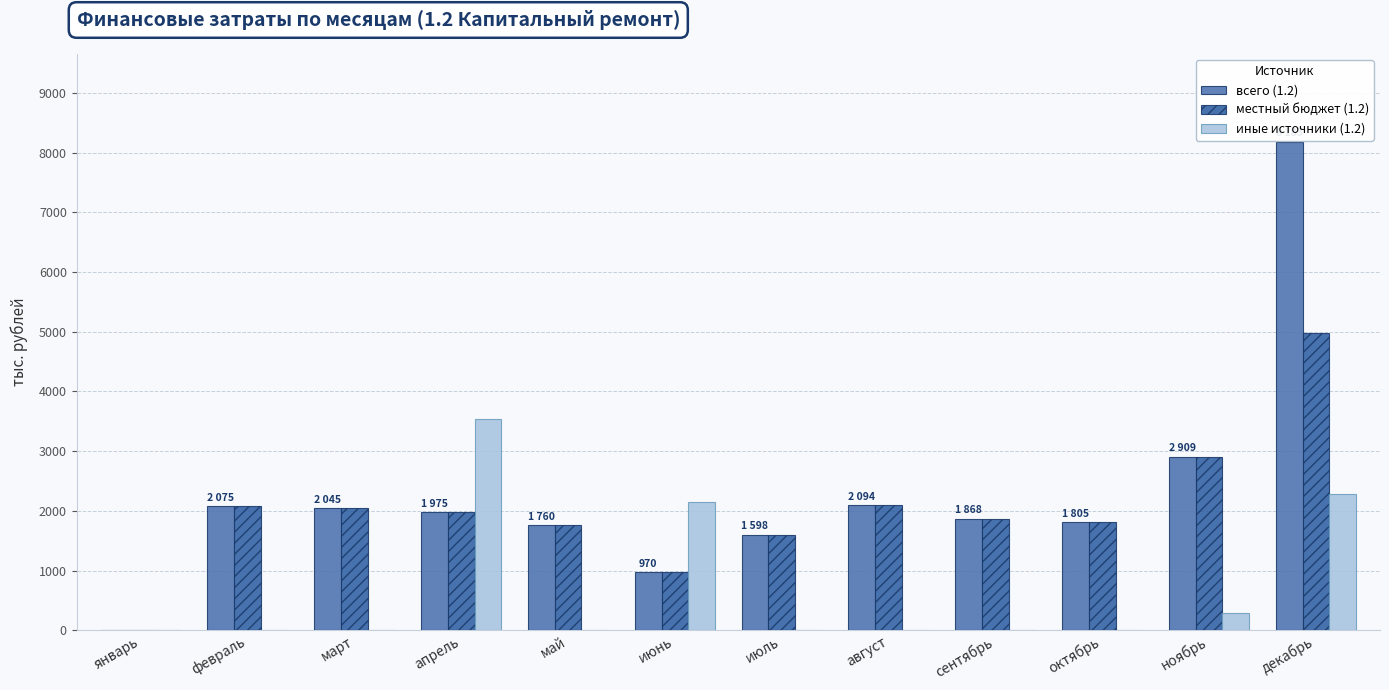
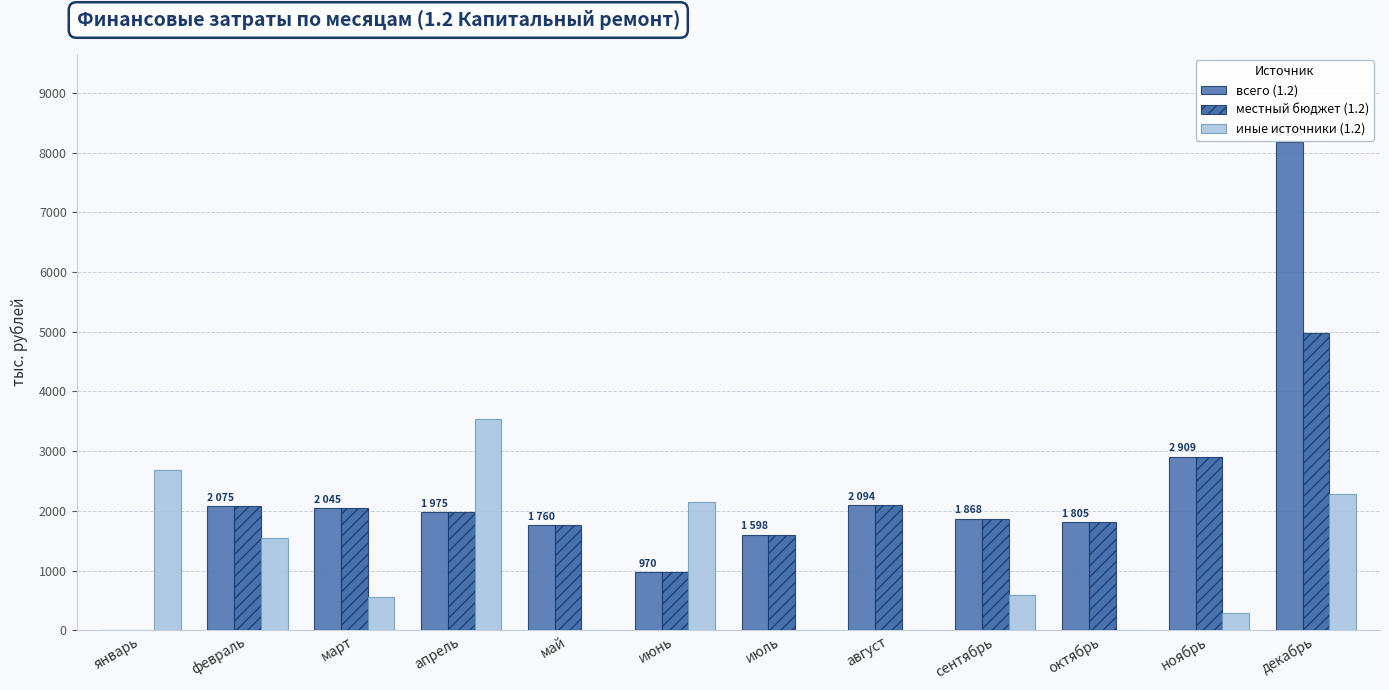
иные источники (1.2), январь: 0 -> 2700
иные источники (1.2), февраль: 0 -> 1500
иные источники (1.2), март: 0 -> 600
иные источники (1.2), сентябрь: 0 -> 600
